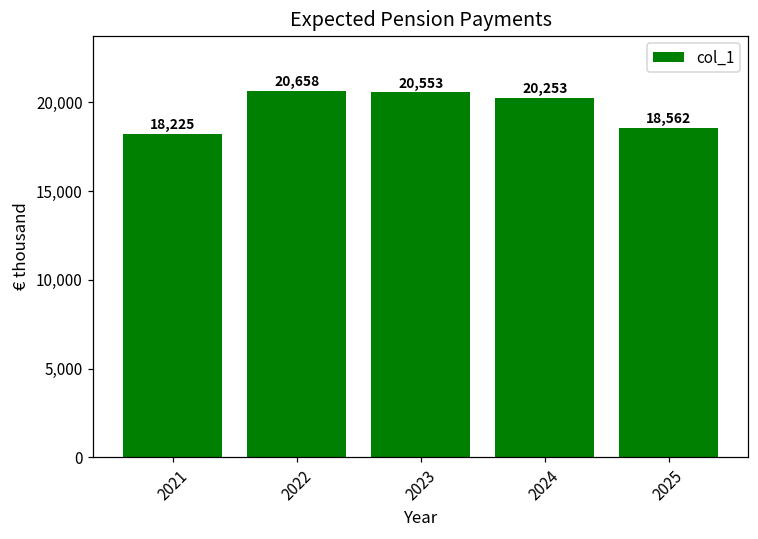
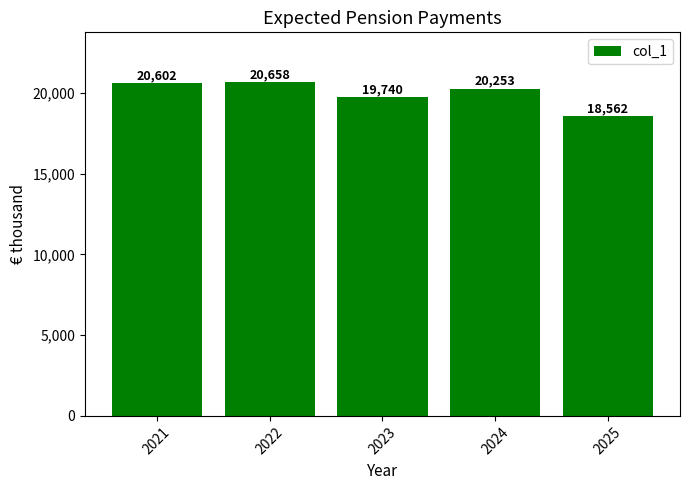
2021: 18,225 -> 20,602
2023: 20,553 -> 19,740
